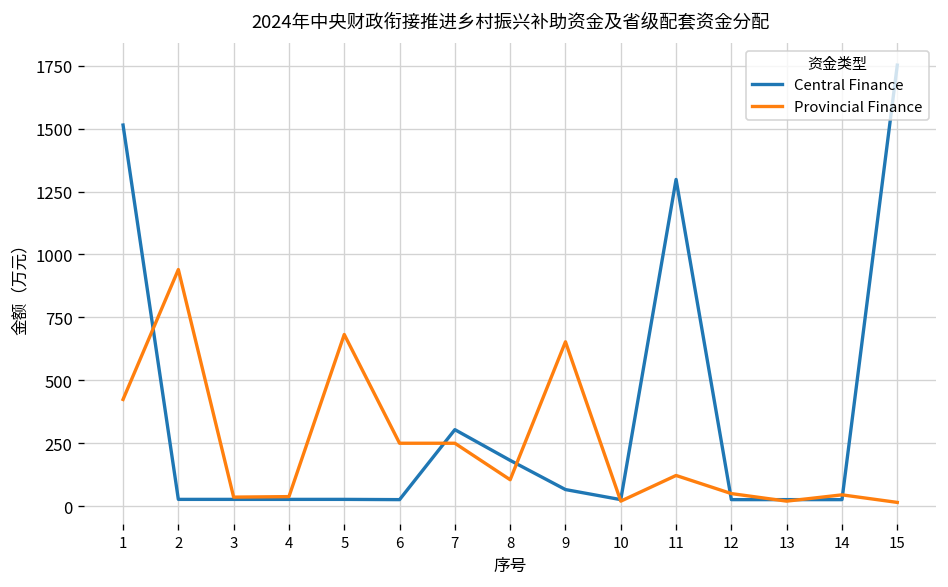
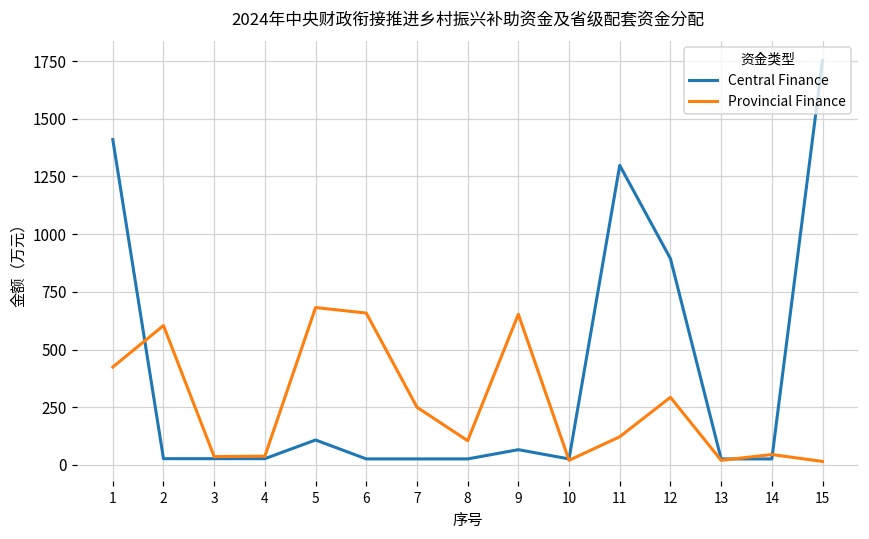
Central Finance, 1: 1510 -> 1410
Provincial Finance, 2: 940 -> 600
Central Finance, 5: 30 -> 110
Provincial Finance, 6: 250 -> 660
Central Finance, 7: 300 -> 30
Central Finance, 8: 180 -> 30
Central Finance, 12: 30 -> 890
Provincial Finance, 12: 50 -> 290
